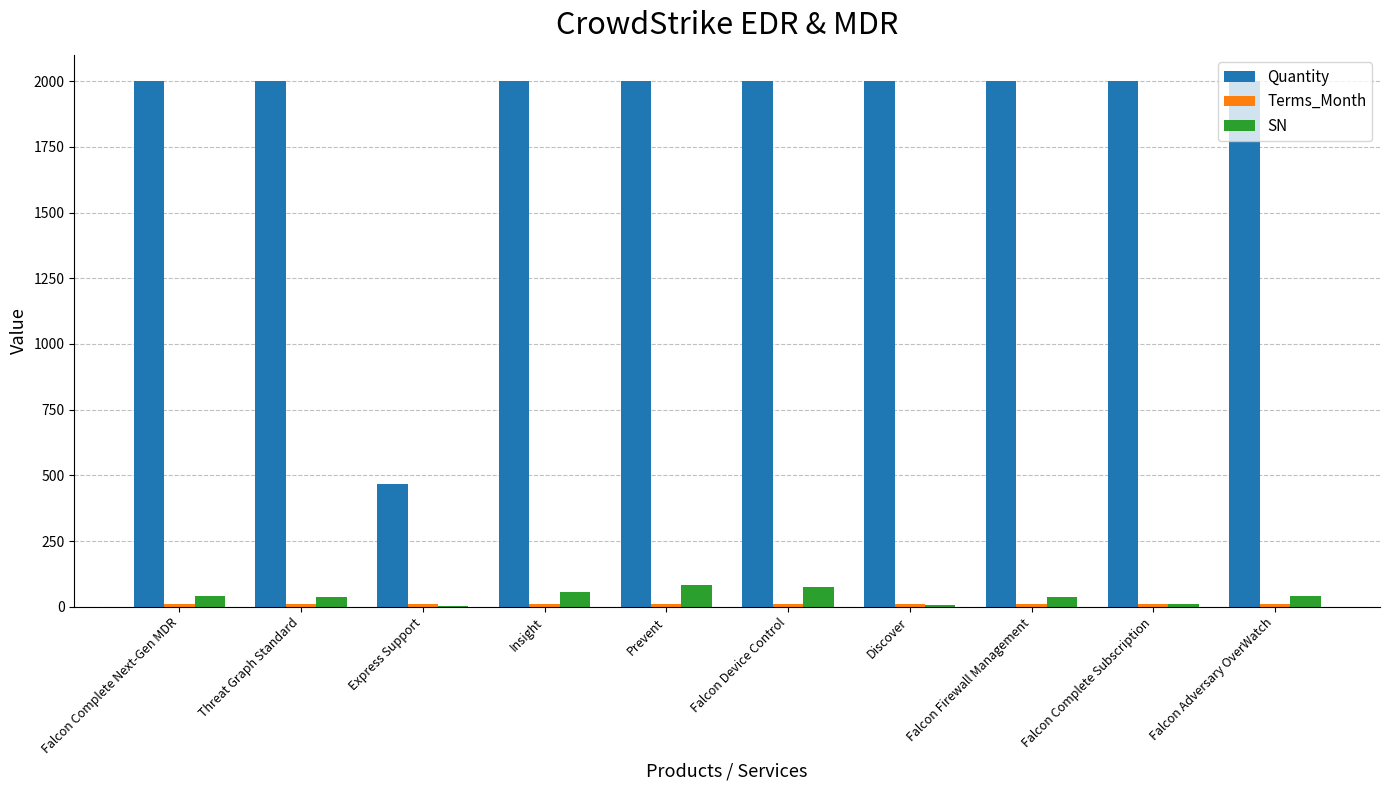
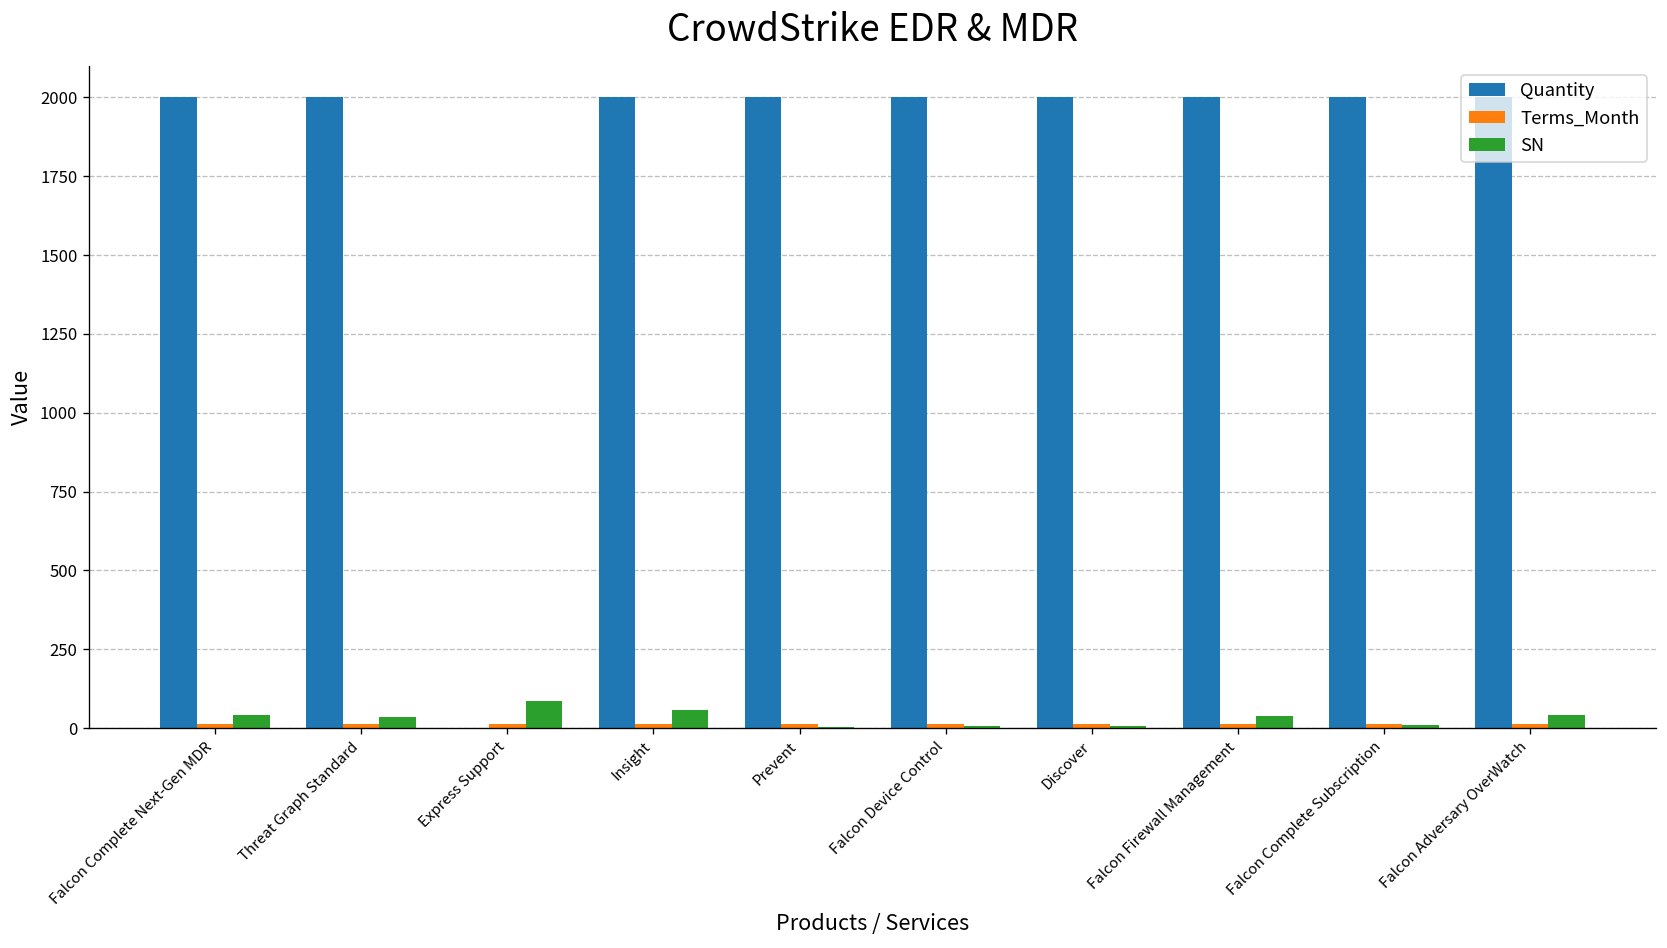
Quantity, Express Support: 470 -> 0
SN, Express Support: 0 -> 90
SN, Prevent: 80 -> 10
SN, Falcon Device Control: 70 -> 10
